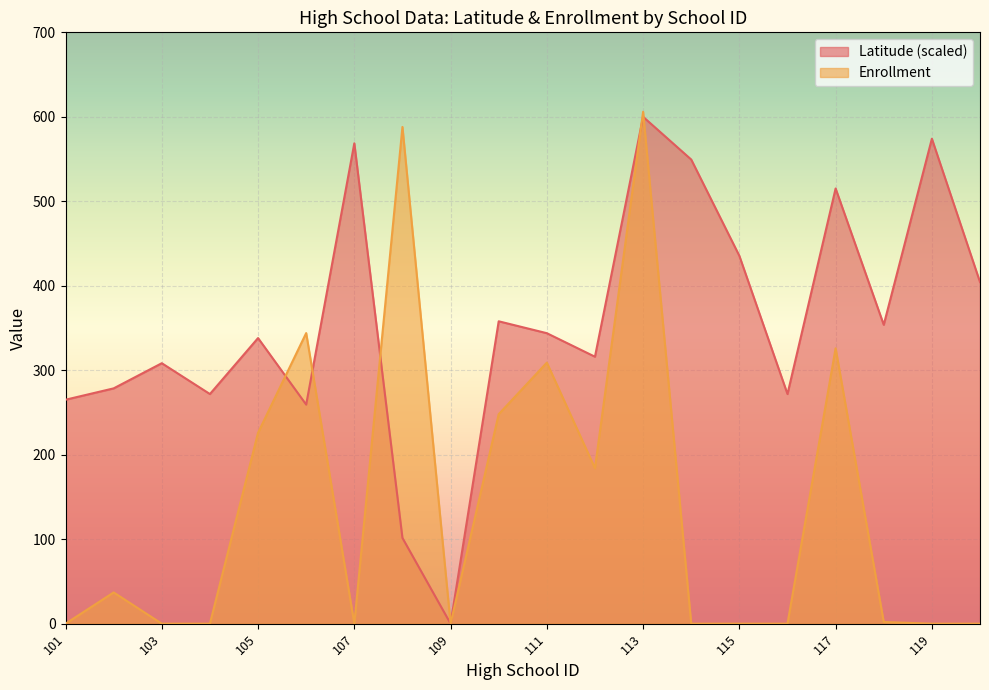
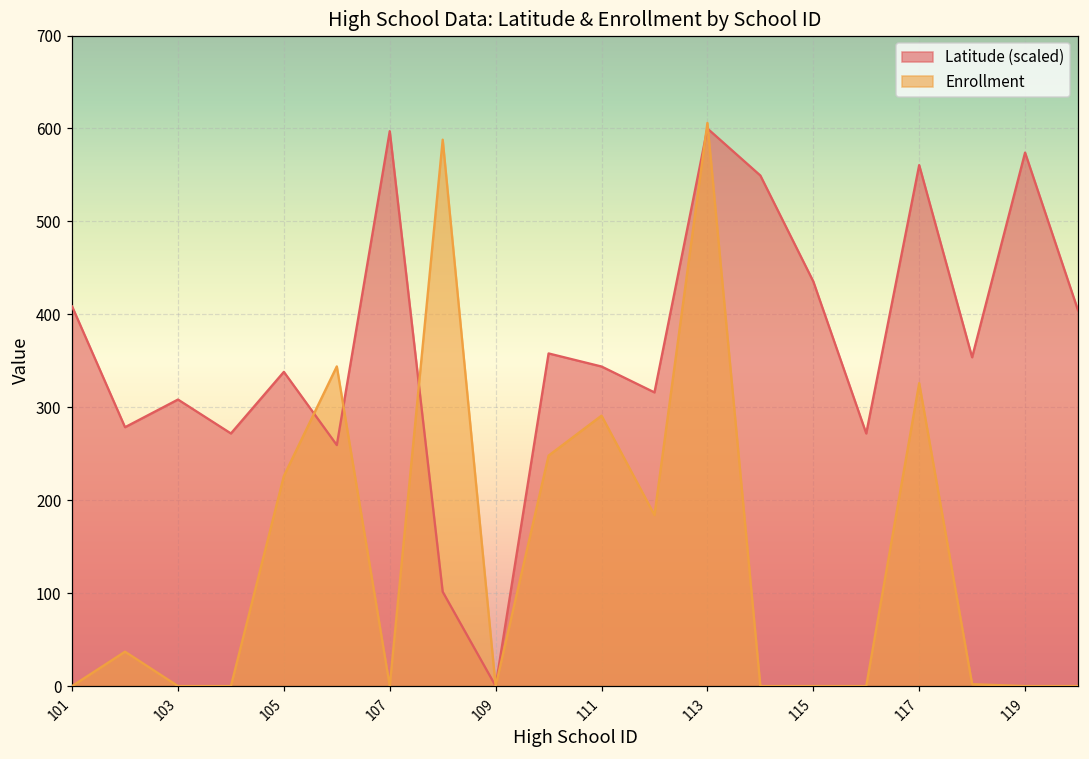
Latitude (scaled), 101: 270 -> 410
Latitude (scaled), 107: 570 -> 600
Enrollment, 111: 310 -> 290
Latitude (scaled), 117: 520 -> 560
